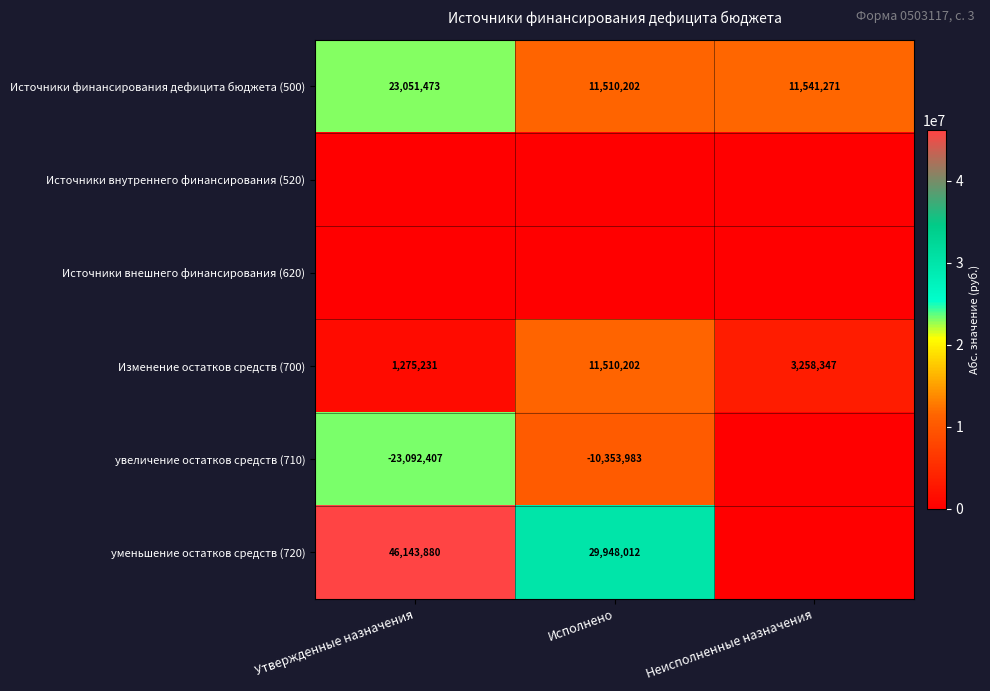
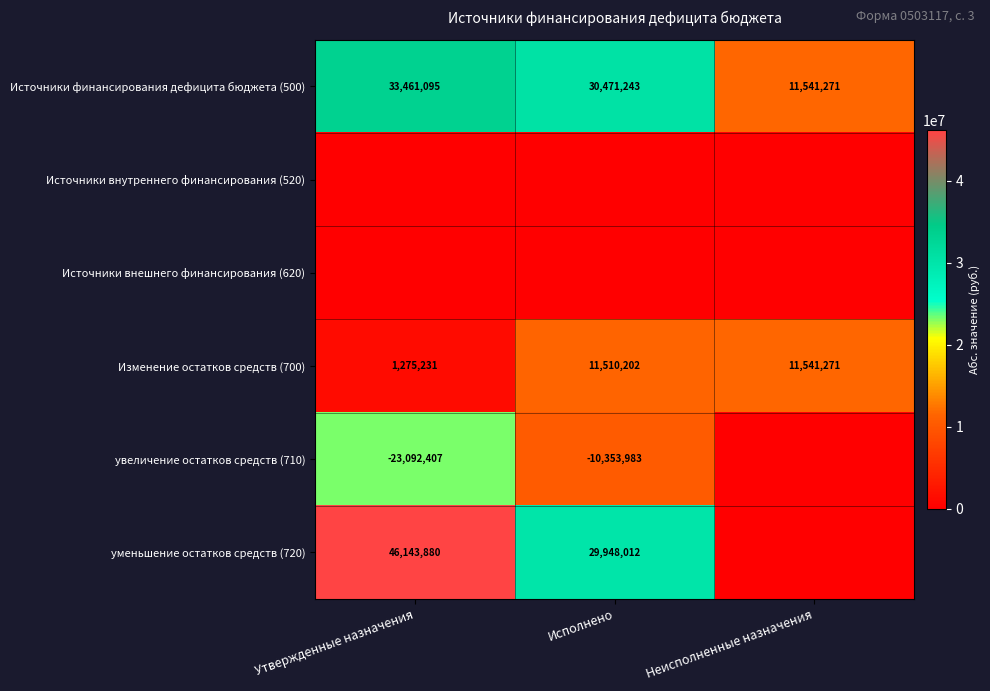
Источники финансирования дефицита бюджета (500), Утвержденные назначения: 23,051,473 -> 33,461,095
Источники финансирования дефицита бюджета (500), Исполнено: 11,510,202 -> 30,471,243
Изменение остатков средств (700), Неисполненные назначения: 3,258,347 -> 11,541,271
